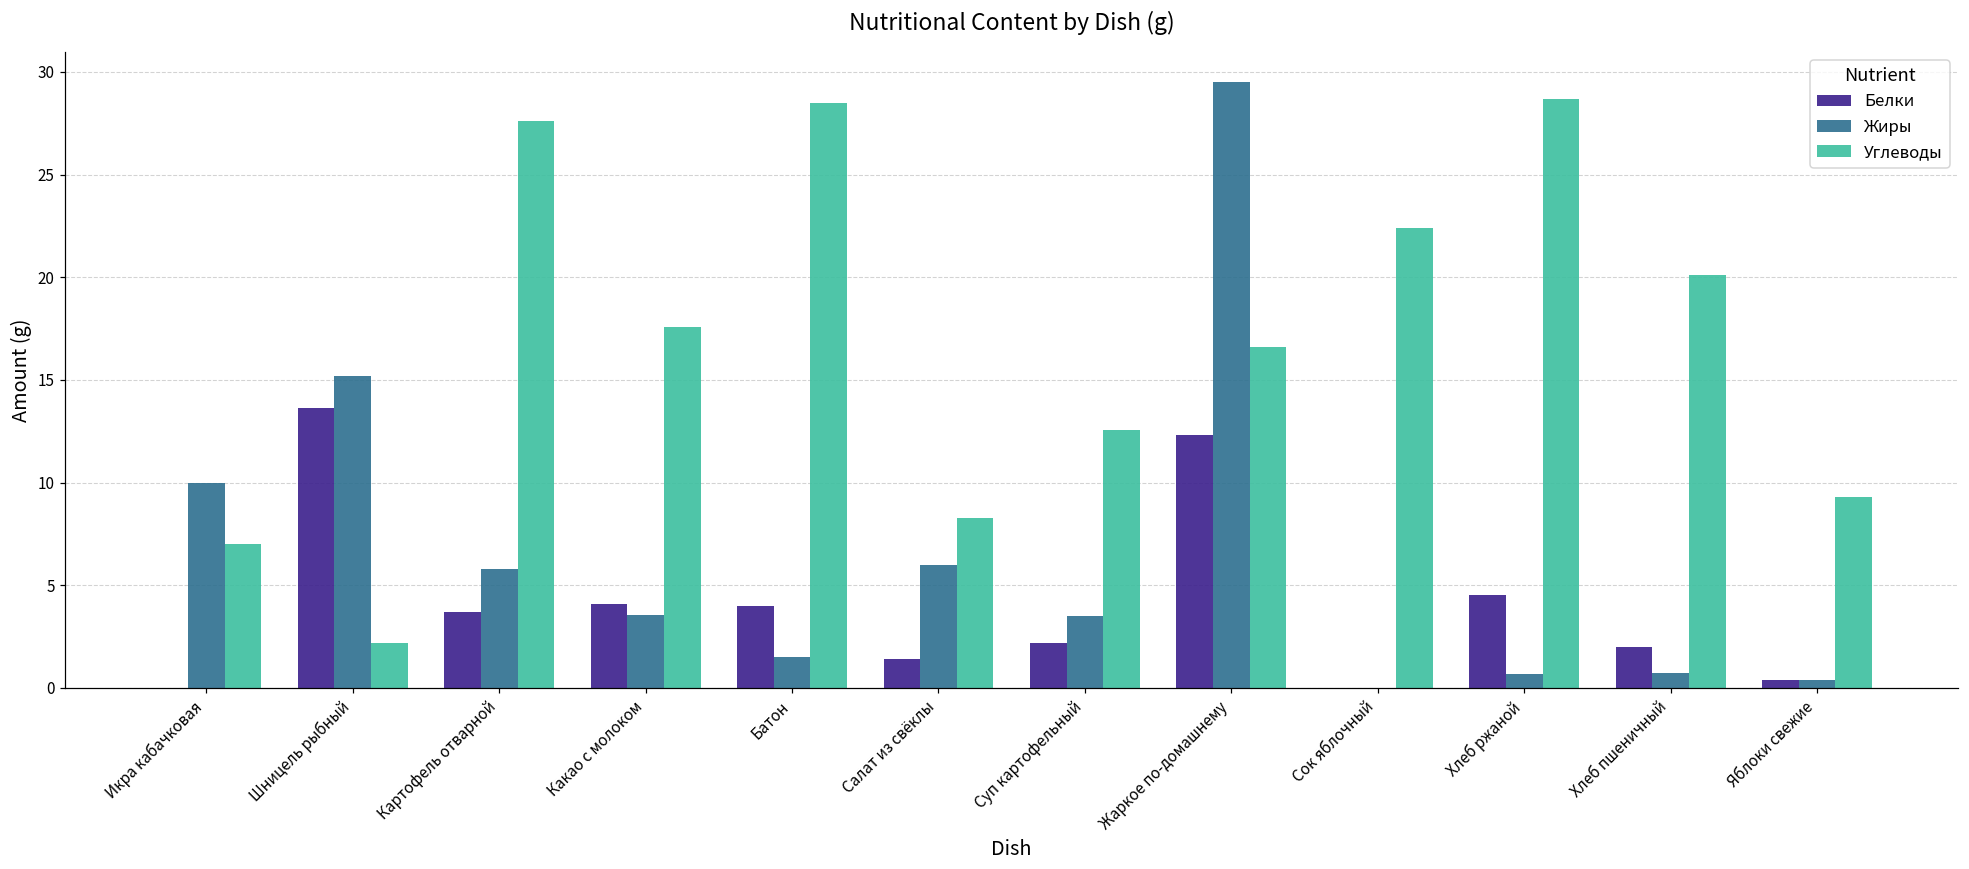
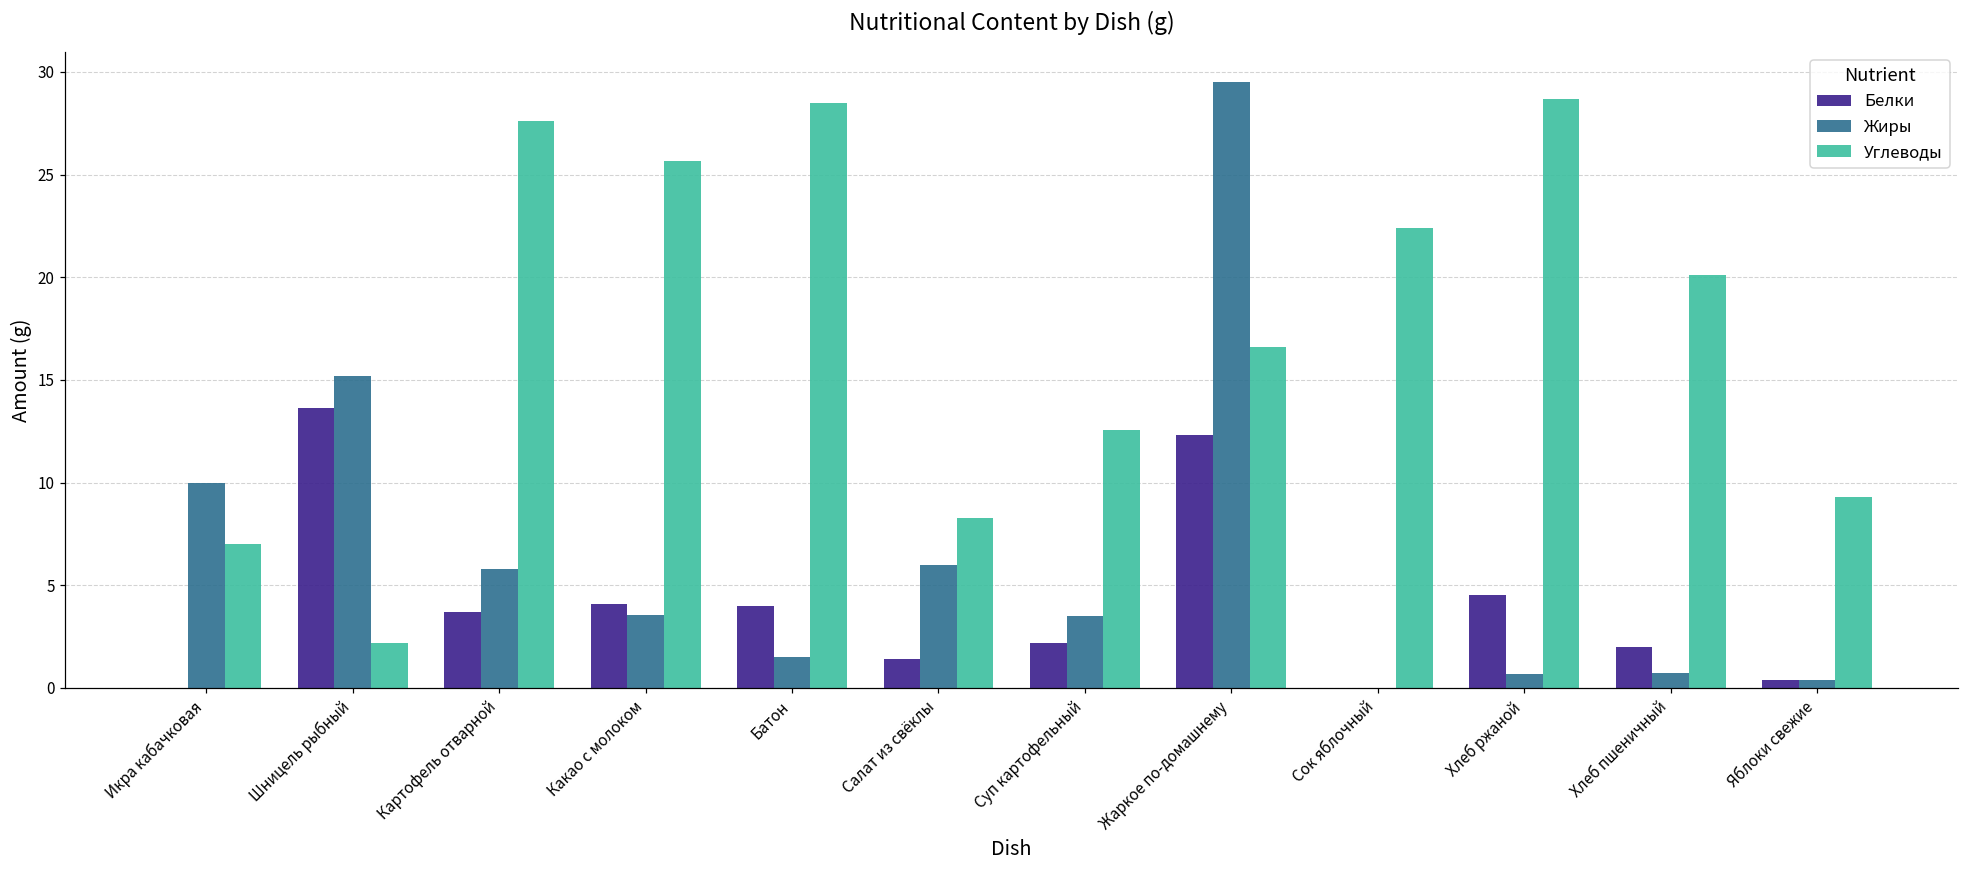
Углеводы, Какао с молоком: 17.6 -> 25.7
